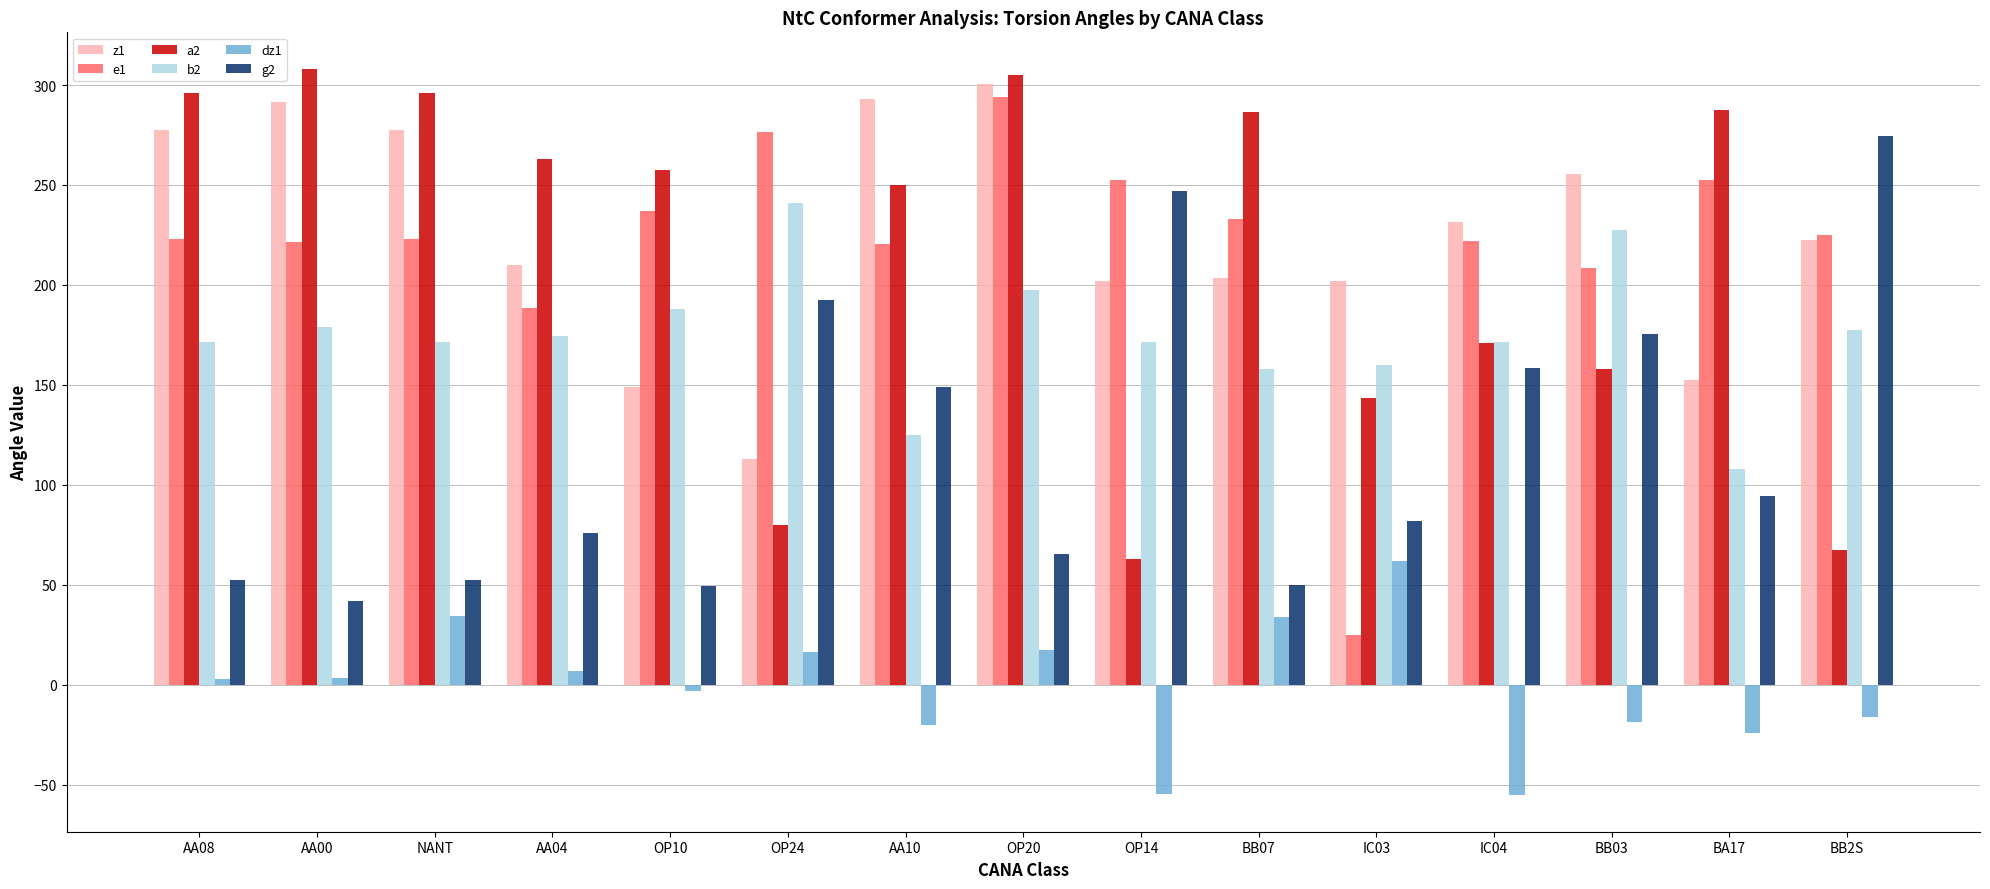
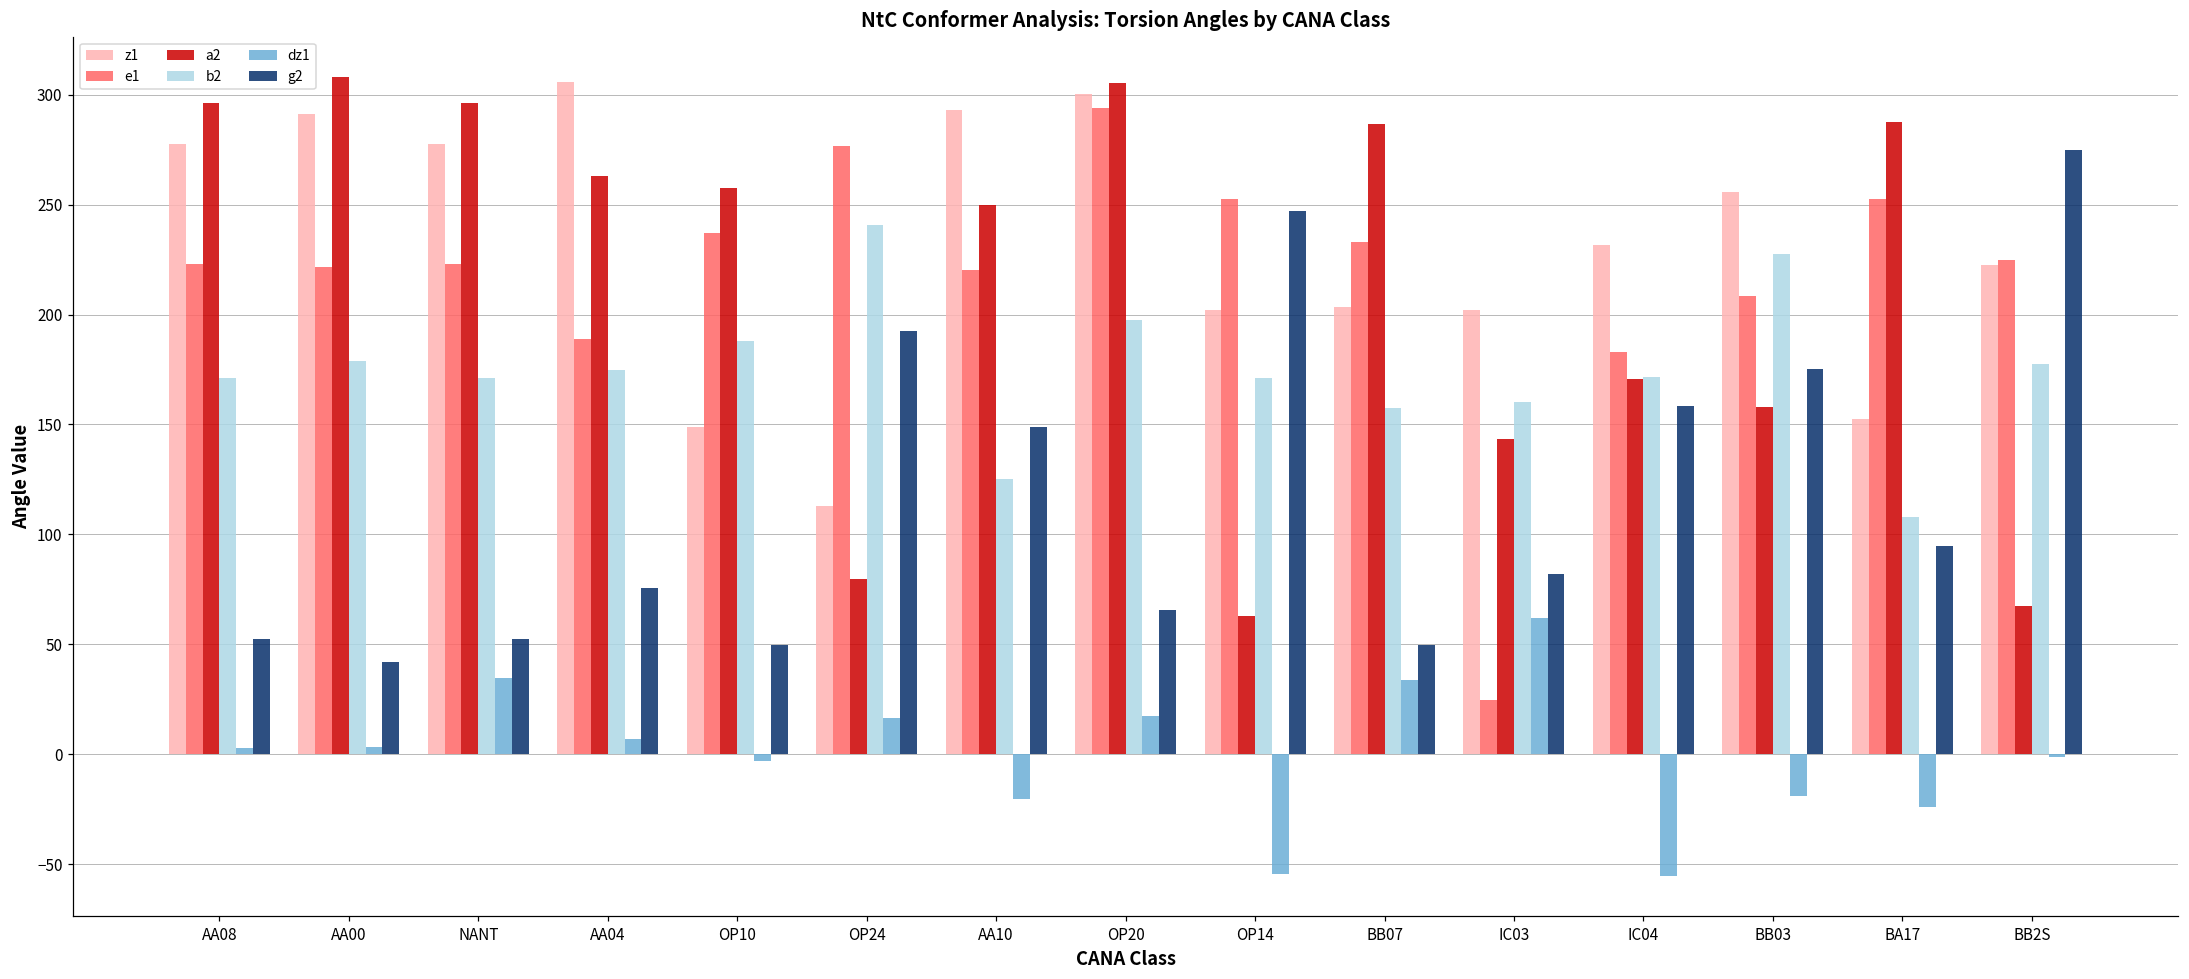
z1, AA04: 210 -> 306
e1, IC04: 222 -> 183
dz1, BB2S: -16 -> -1
